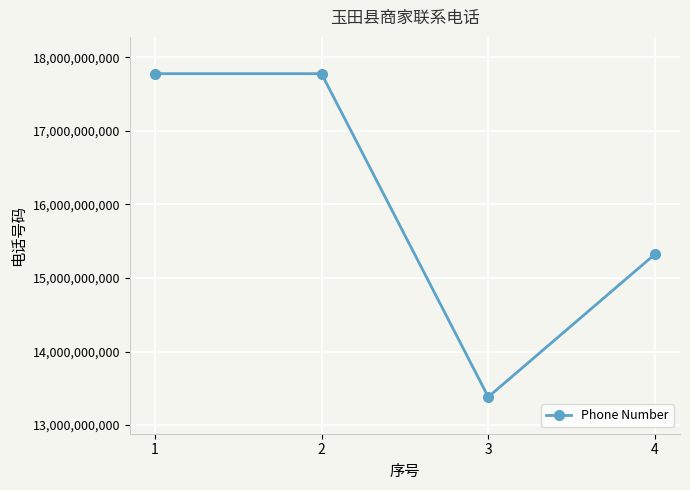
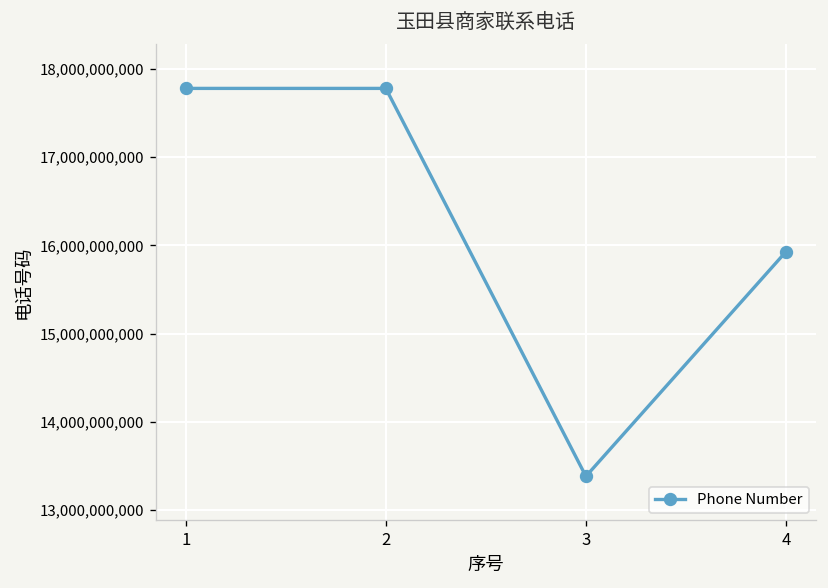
4: 15,300,000,000 -> 15,900,000,000
